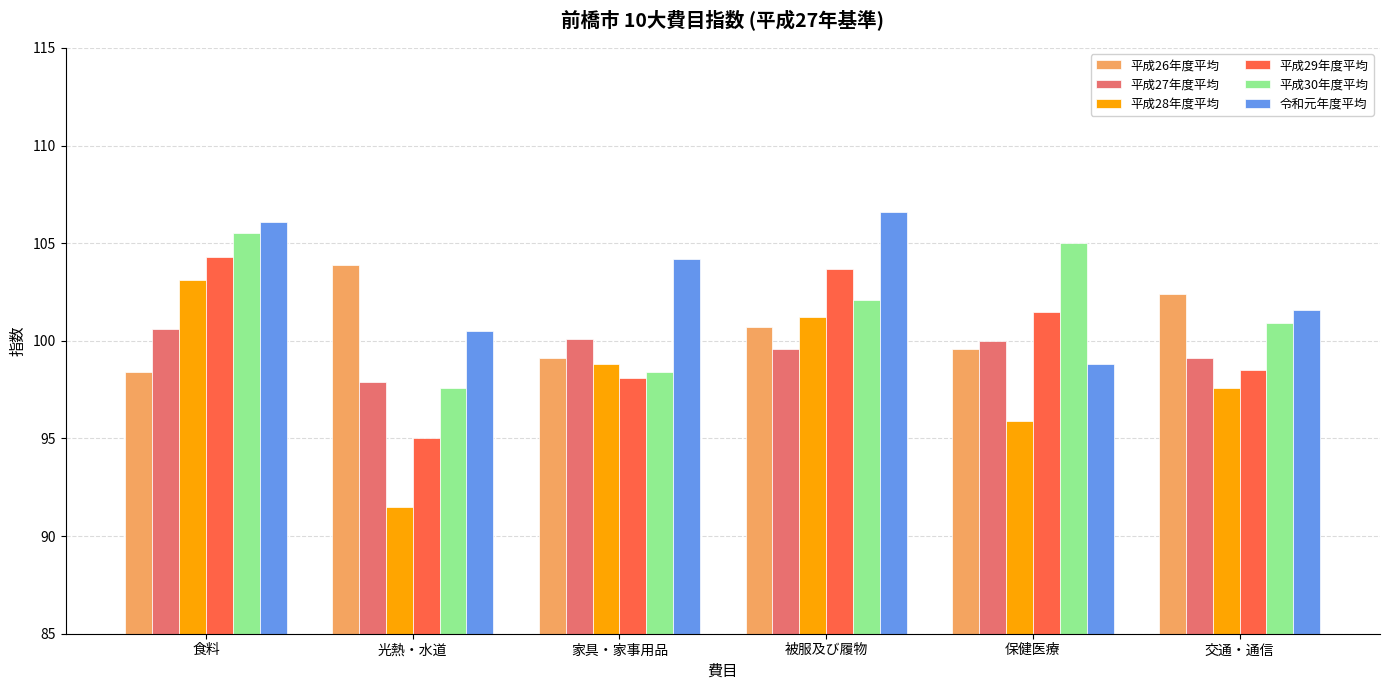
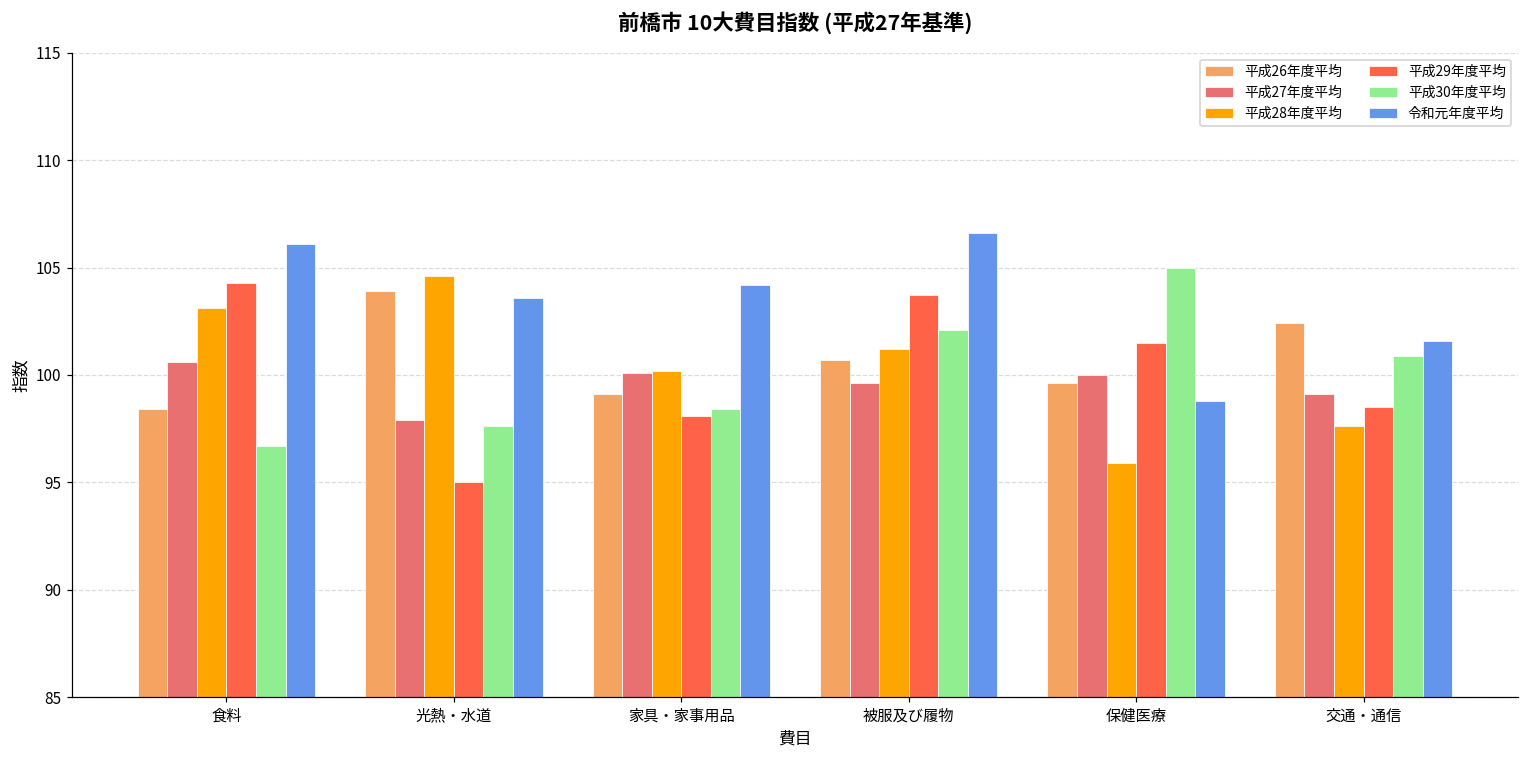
平成30年度平均, 食料: 105.5 -> 96.7
平成28年度平均, 光熱・水道: 91.5 -> 104.6
令和元年度平均, 光熱・水道: 100.5 -> 103.6
平成28年度平均, 家具・家事用品: 98.8 -> 100.2
